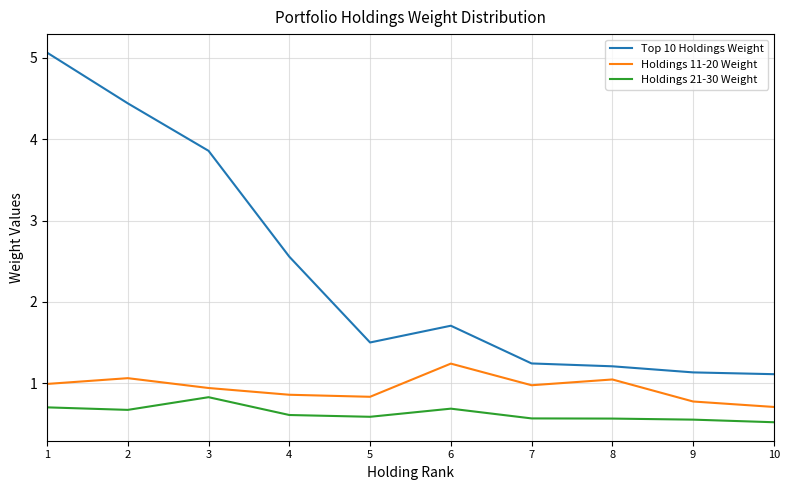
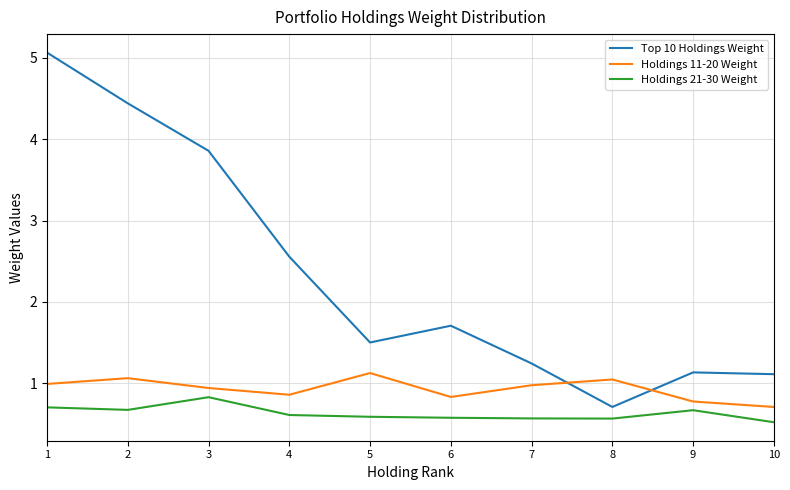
Holdings 11-20 Weight, 5: 0.8 -> 1.1
Holdings 11-20 Weight, 6: 1.2 -> 0.8
Holdings 21-30 Weight, 6: 0.7 -> 0.6
Top 10 Holdings Weight, 8: 1.2 -> 0.7
Holdings 21-30 Weight, 9: 0.6 -> 0.7
